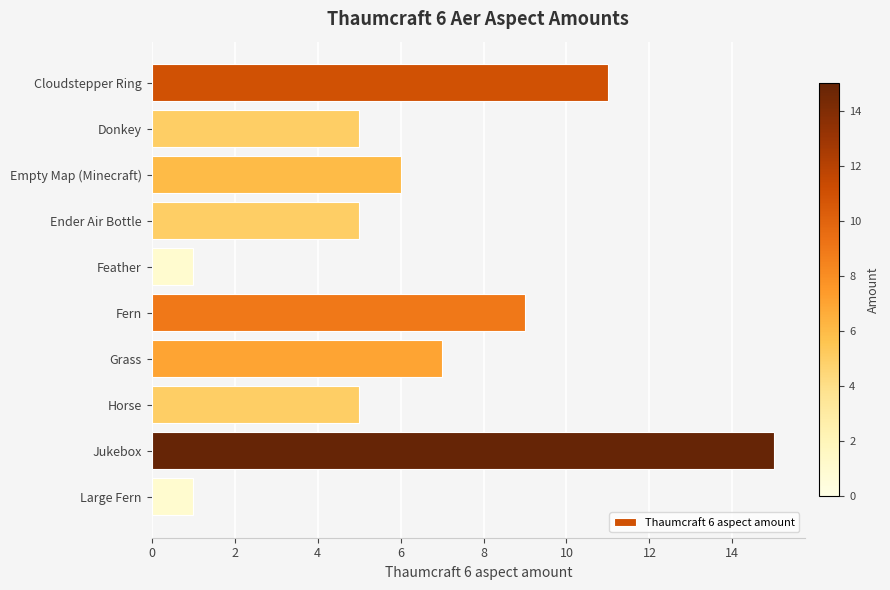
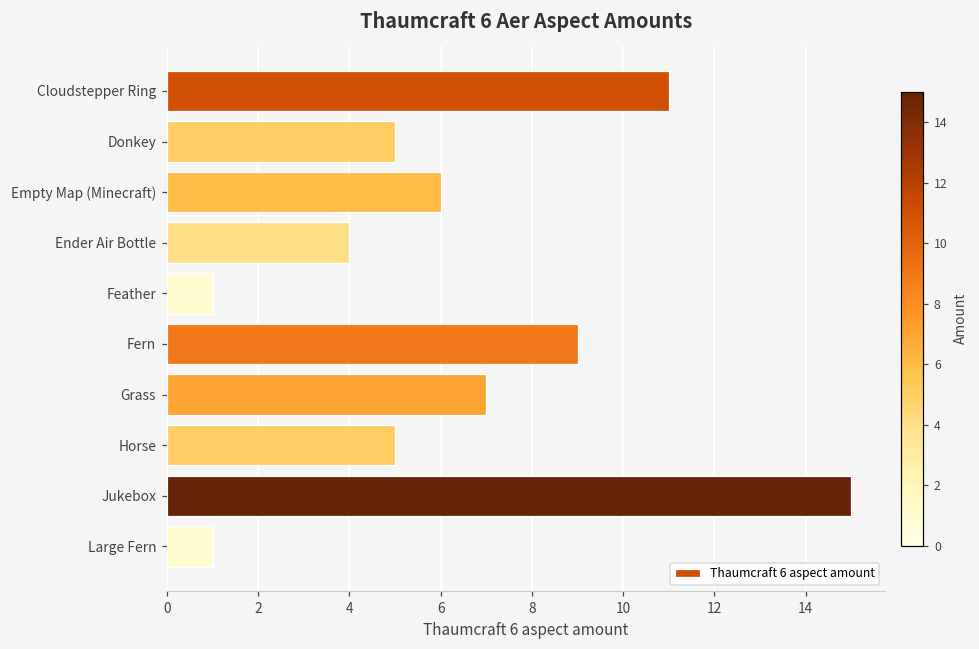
Ender Air Bottle: 5 -> 4
